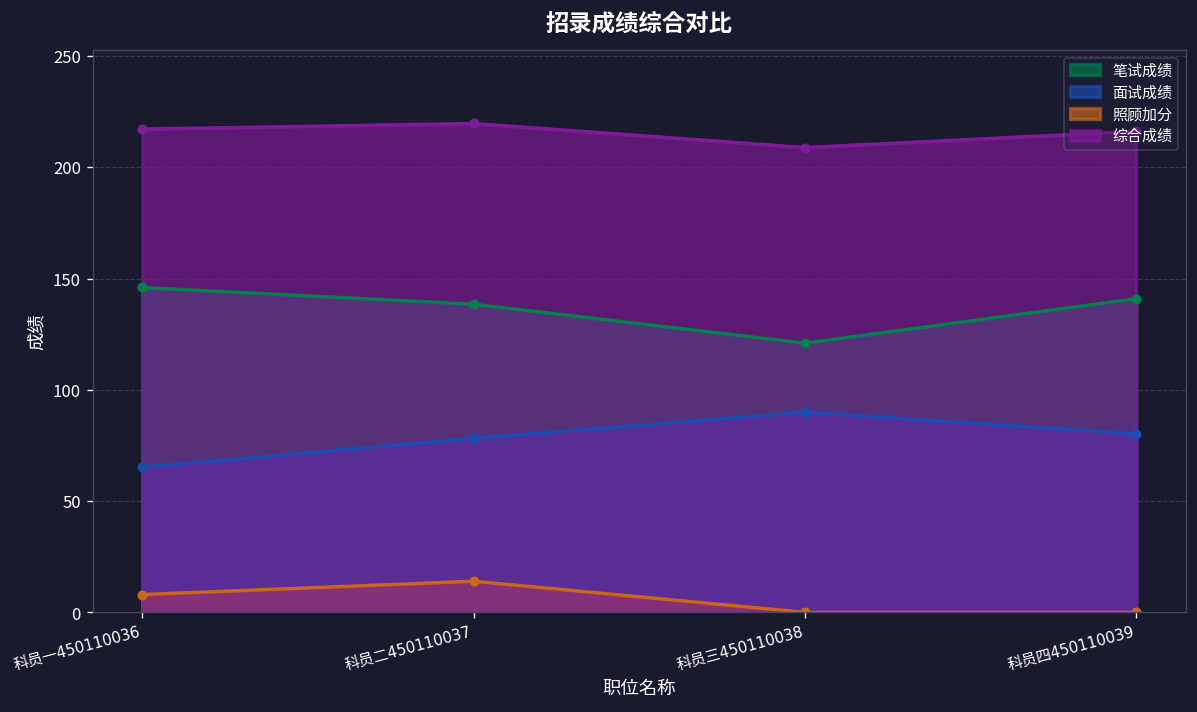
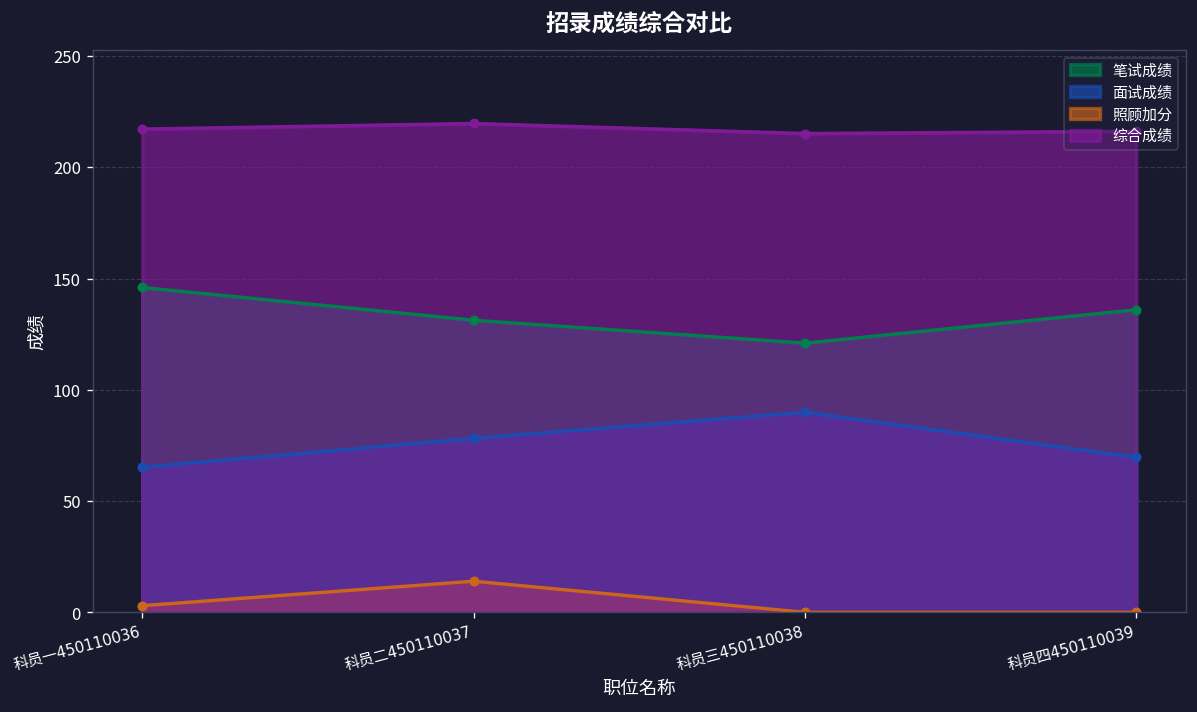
照顾加分, 科员一450110036: 8 -> 3
笔试成绩, 科员二450110037: 139 -> 131
综合成绩, 科员三450110038: 209 -> 215
笔试成绩, 科员四450110039: 141 -> 136
面试成绩, 科员四450110039: 80 -> 70
